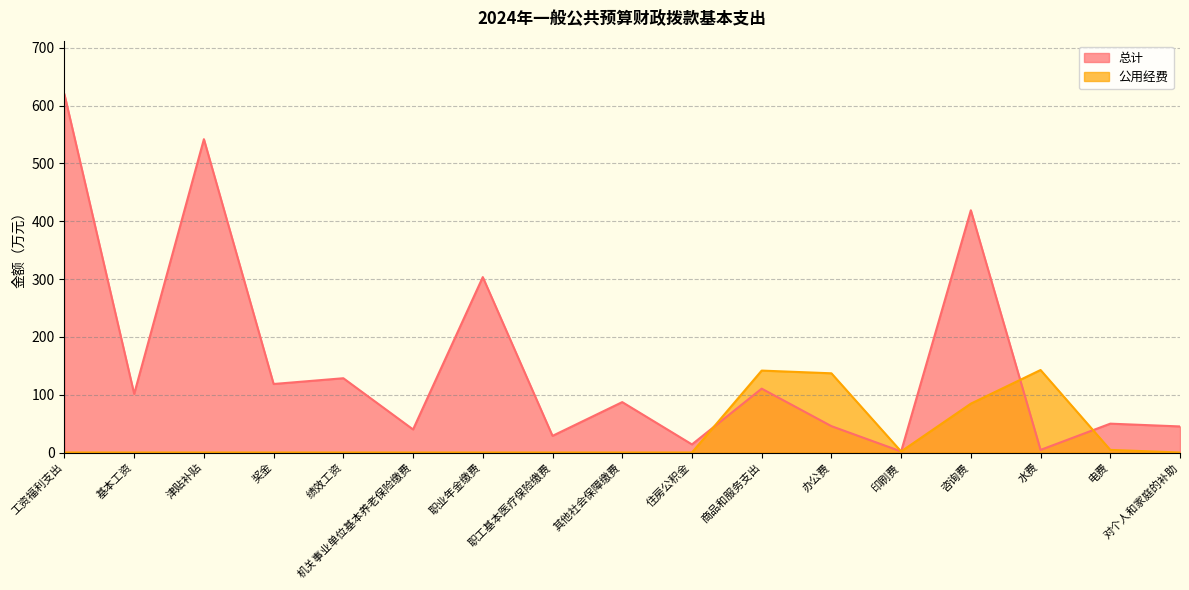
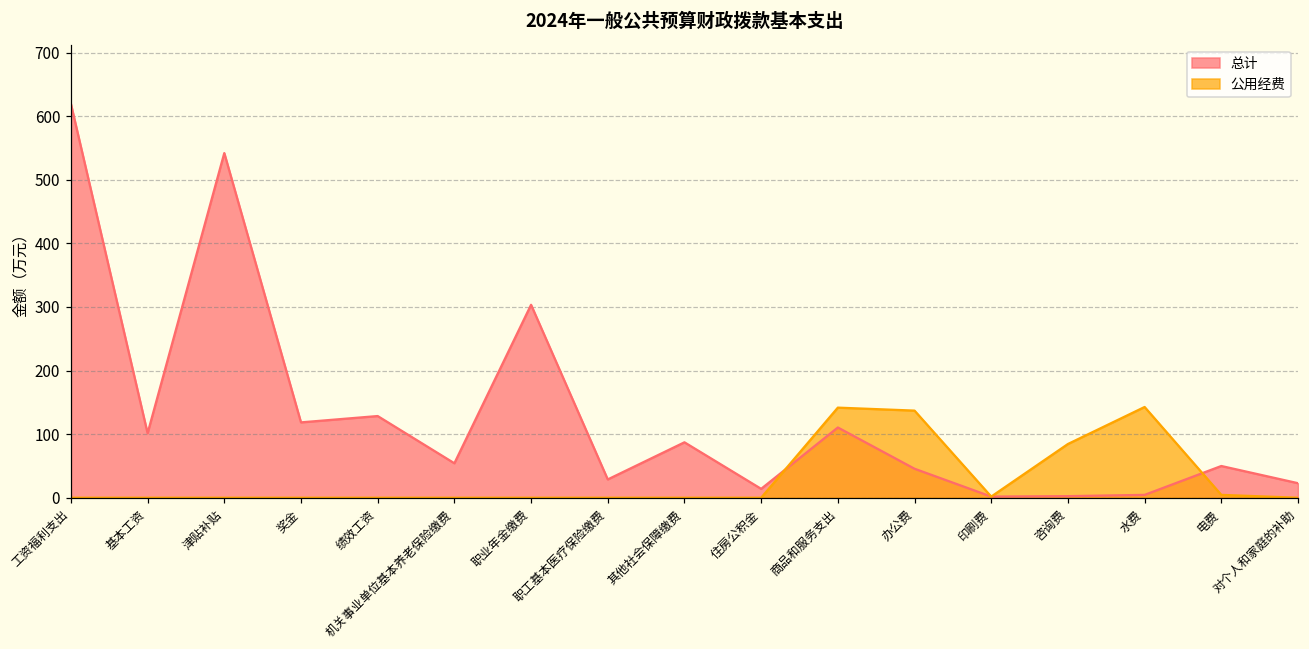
总计, 机关事业单位基本养老保险缴费: 40 -> 50
总计, 咨询费: 420 -> 0
总计, 对个人和家庭的补助: 50 -> 20
